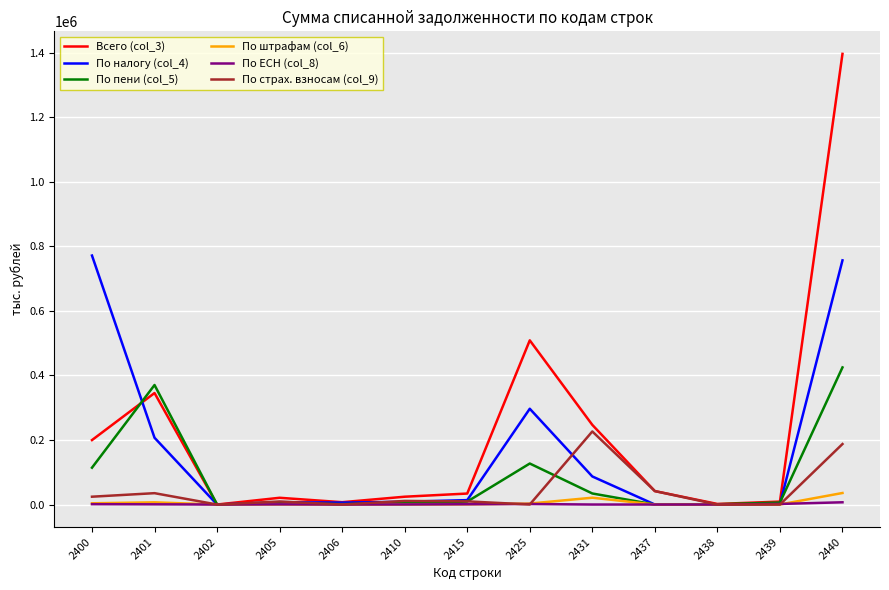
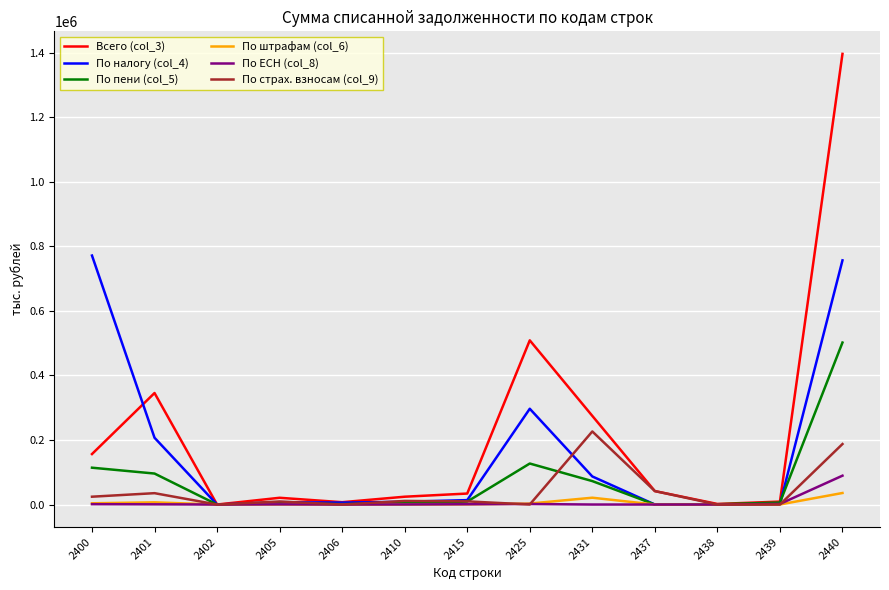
Всего (col_3), 2400: 200000 -> 160000
По пени (col_5), 2401: 370000 -> 100000
Всего (col_3), 2431: 250000 -> 270000
По пени (col_5), 2431: 30000 -> 70000
По пени (col_5), 2440: 420000 -> 500000
По ЕСН (col_8), 2440: 10000 -> 90000
